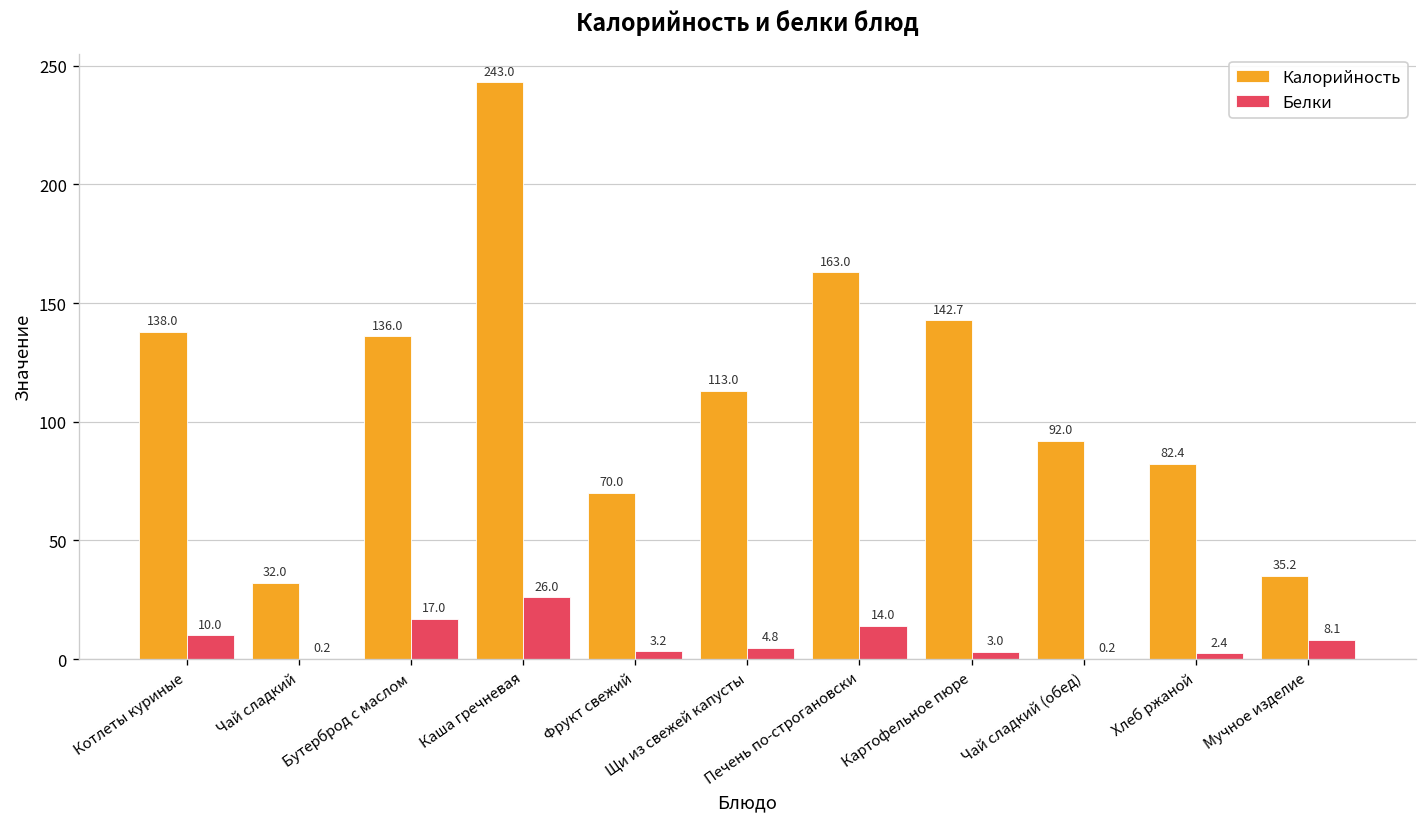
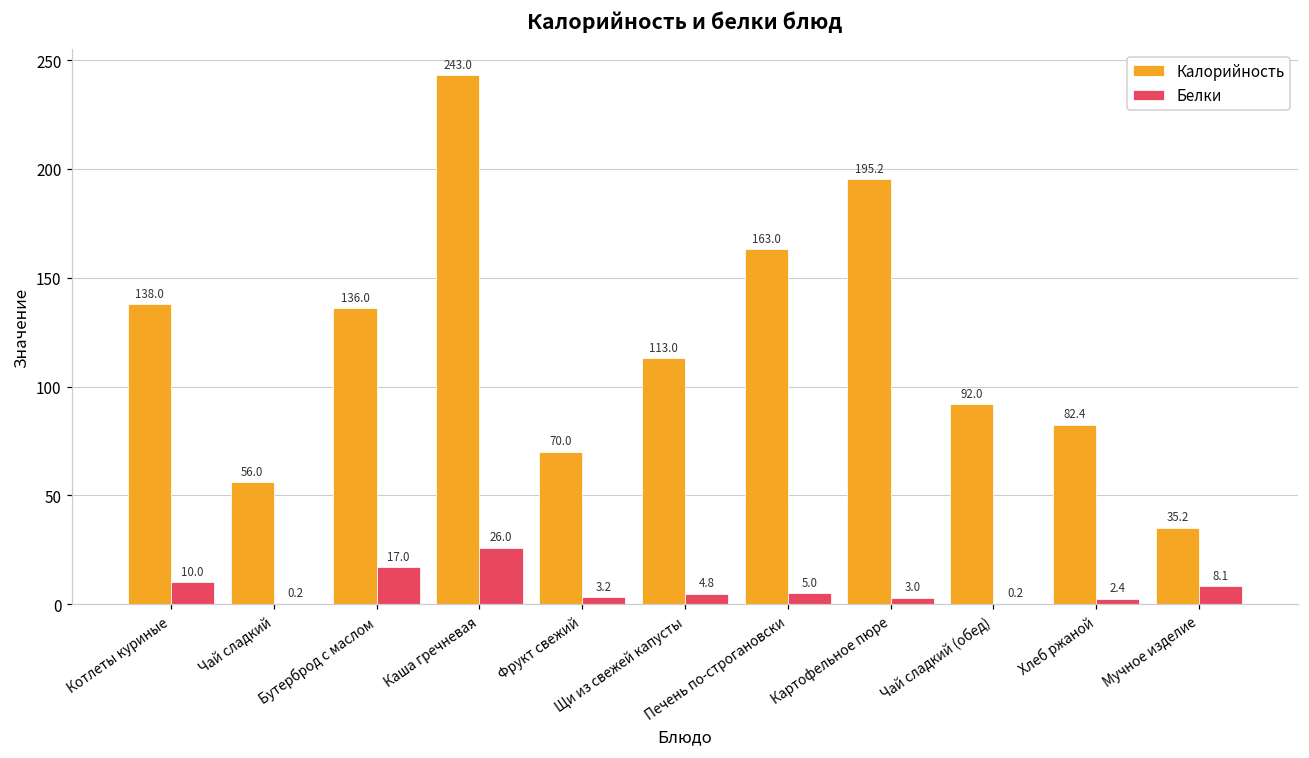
Калорийность, Чай сладкий: 32.0 -> 56.0
Белки, Печень по-строгановски: 14.0 -> 5.0
Калорийность, Картофельное пюре: 142.7 -> 195.2
